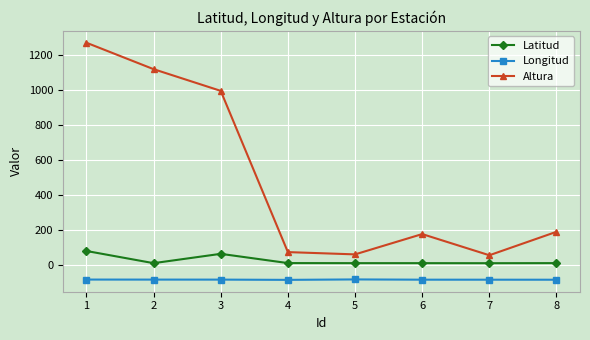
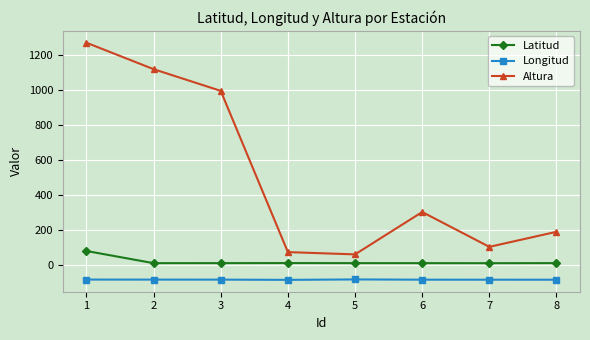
Latitud, 3: 60 -> 10
Altura, 6: 180 -> 300
Altura, 7: 60 -> 100
